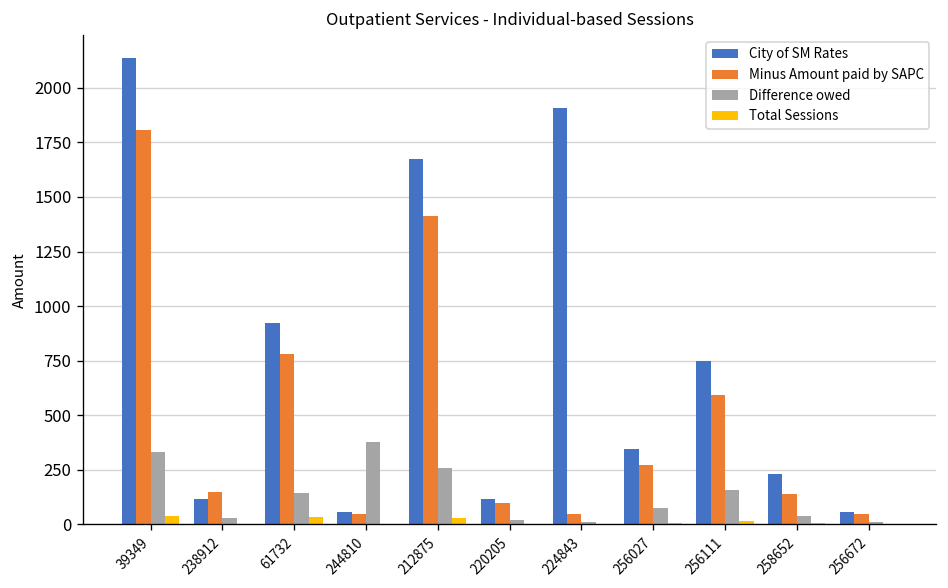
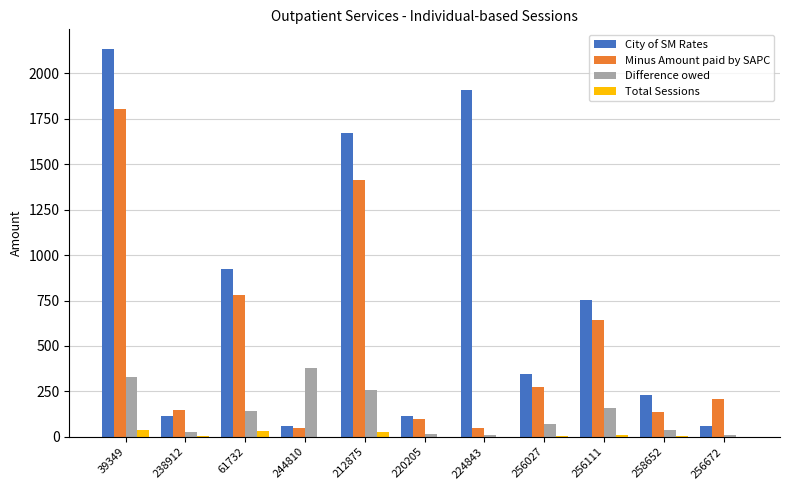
Minus Amount paid by SAPC, 256111: 590 -> 640
Minus Amount paid by SAPC, 256672: 50 -> 210
